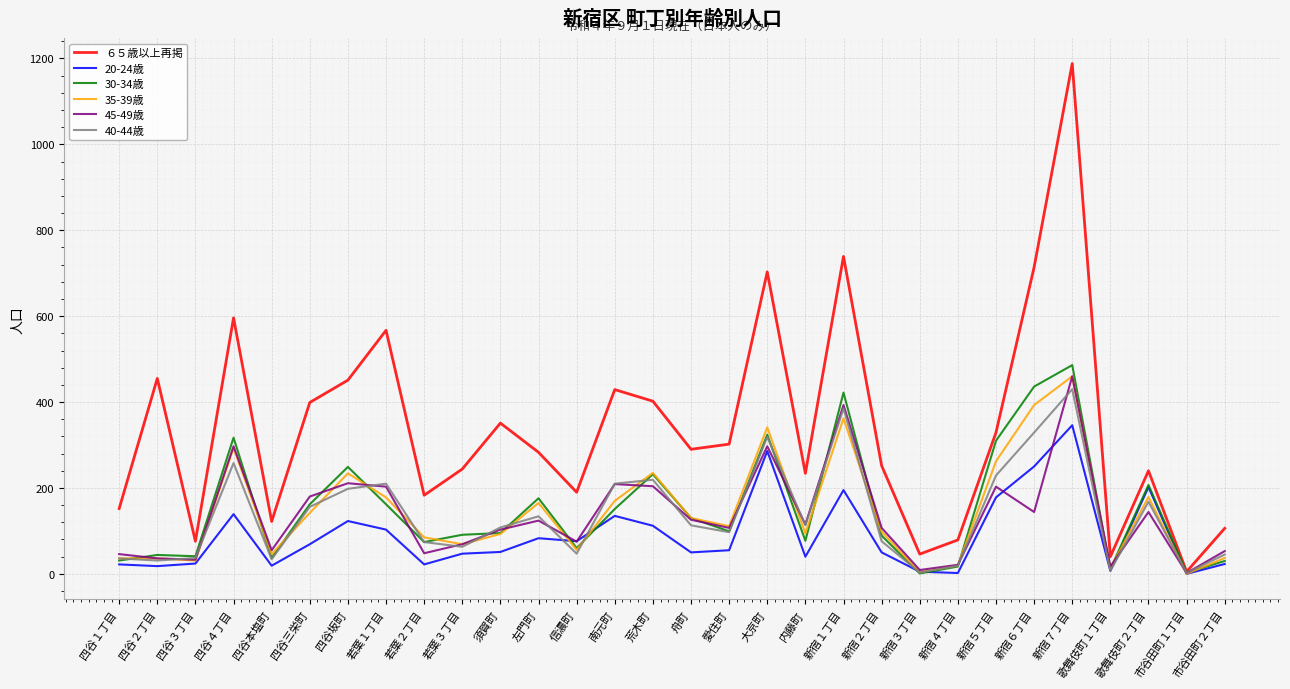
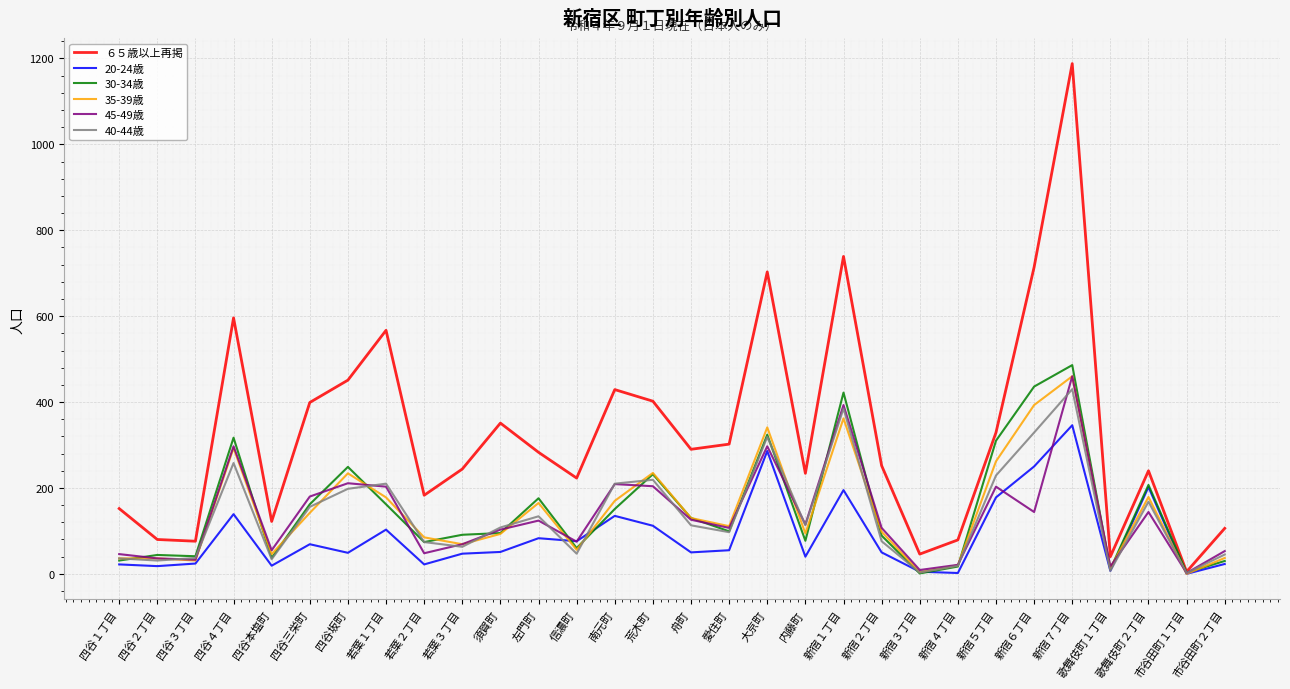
６５歳以上再掲, 四谷２丁目: 460 -> 80
20-24歳, 四谷坂町: 120 -> 50
６５歳以上再掲, 信濃町: 190 -> 220
